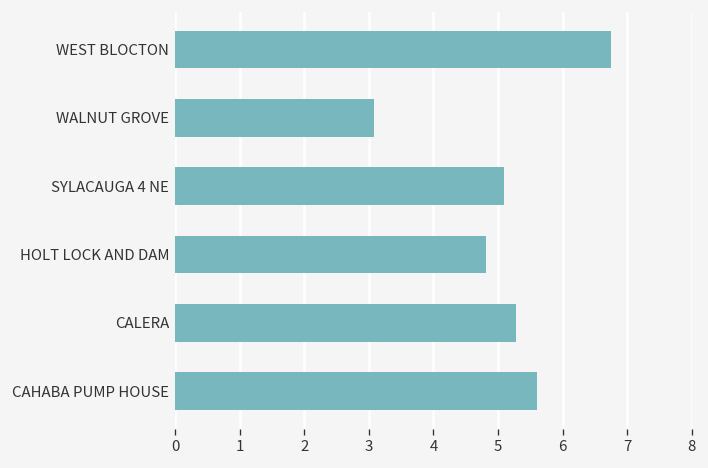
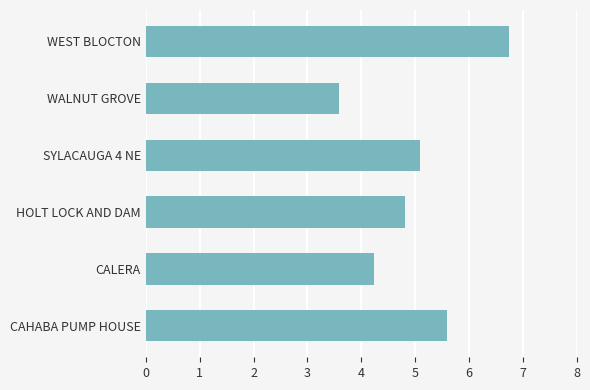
WALNUT GROVE: 3.1 -> 3.6
CALERA: 5.3 -> 4.2
